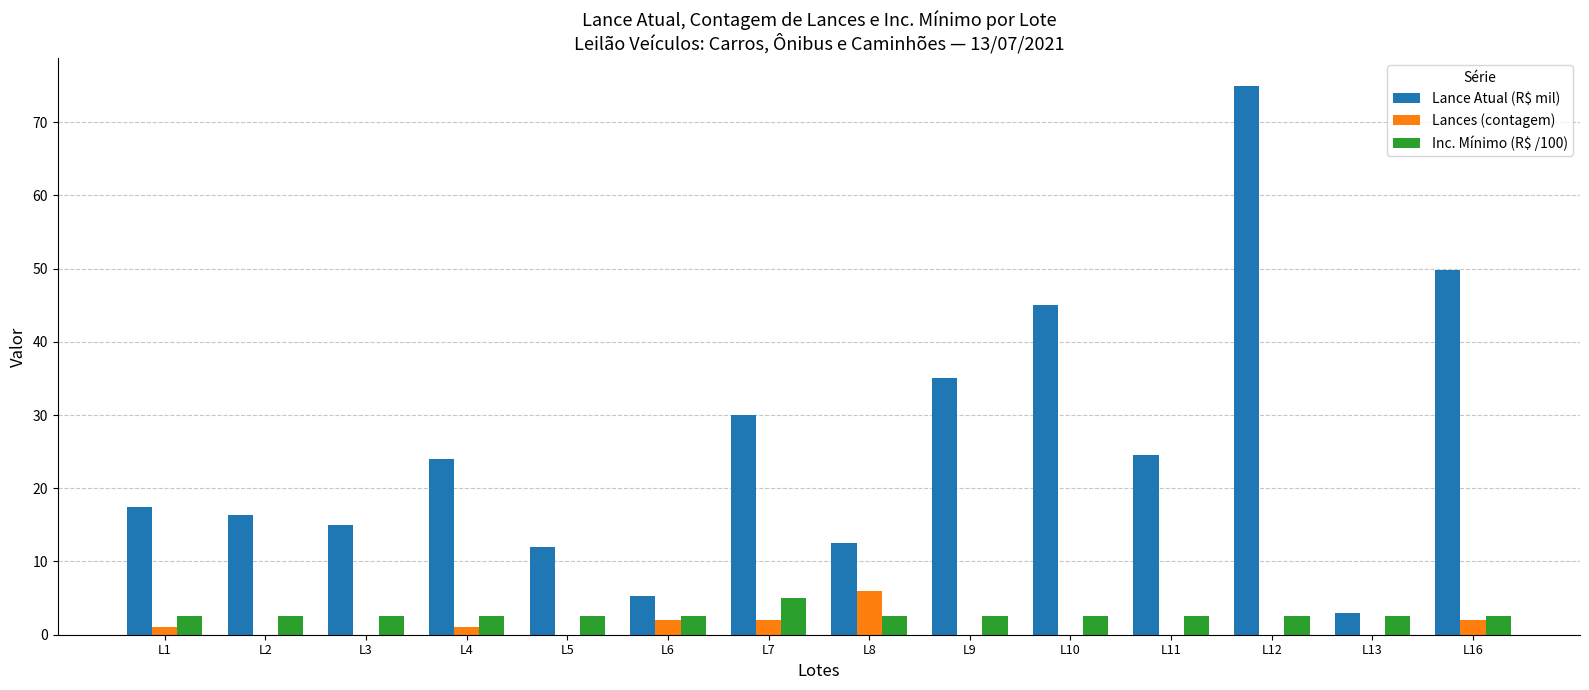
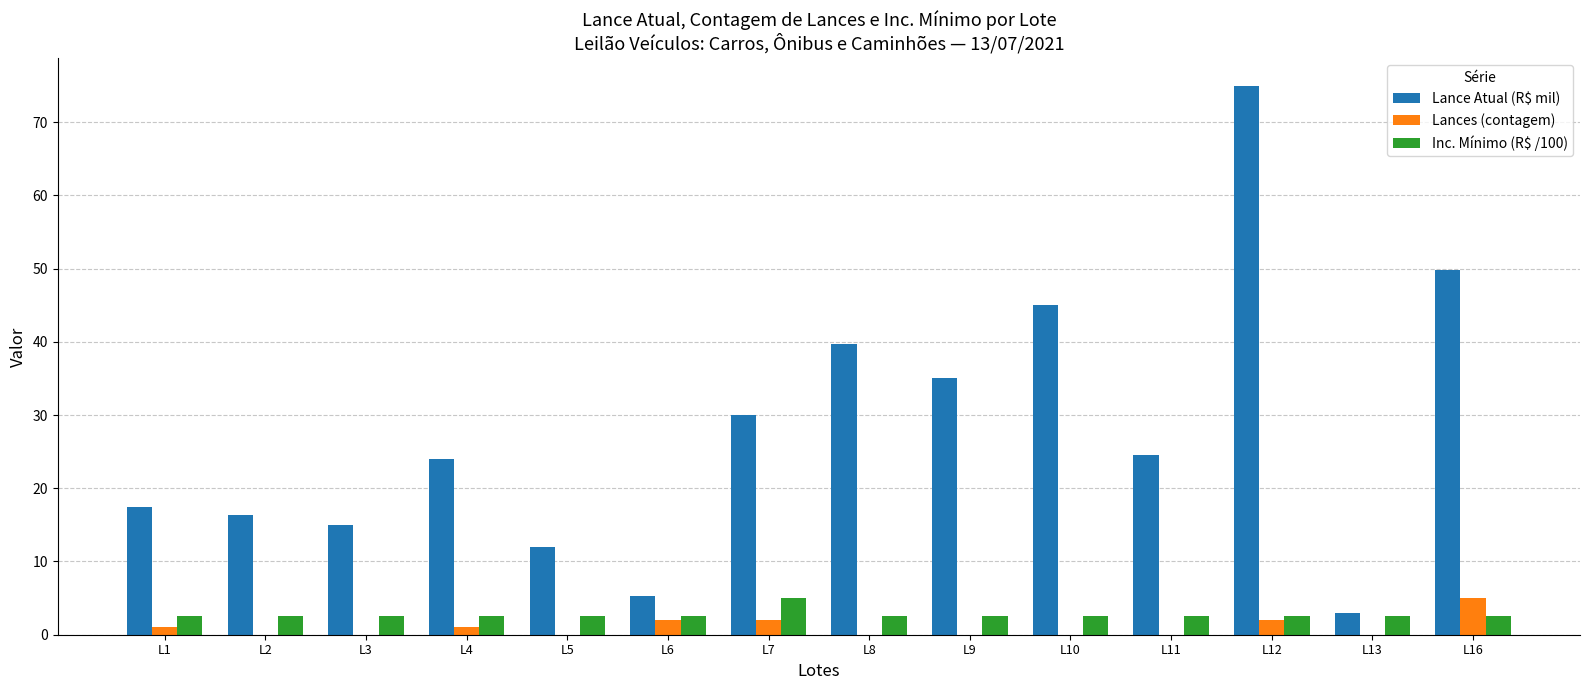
Lance Atual (R$ mil), L8: 13 -> 40
Lances (contagem), L8: 6 -> 0
Lances (contagem), L12: 0 -> 2
Lances (contagem), L16: 2 -> 5
